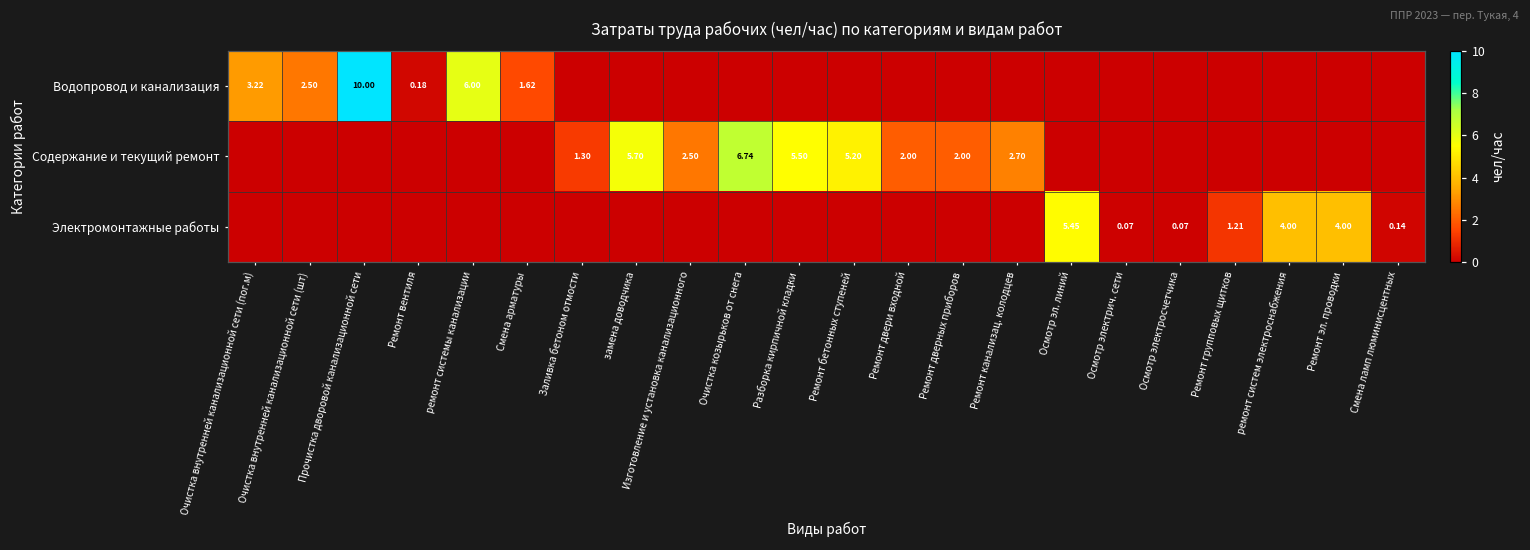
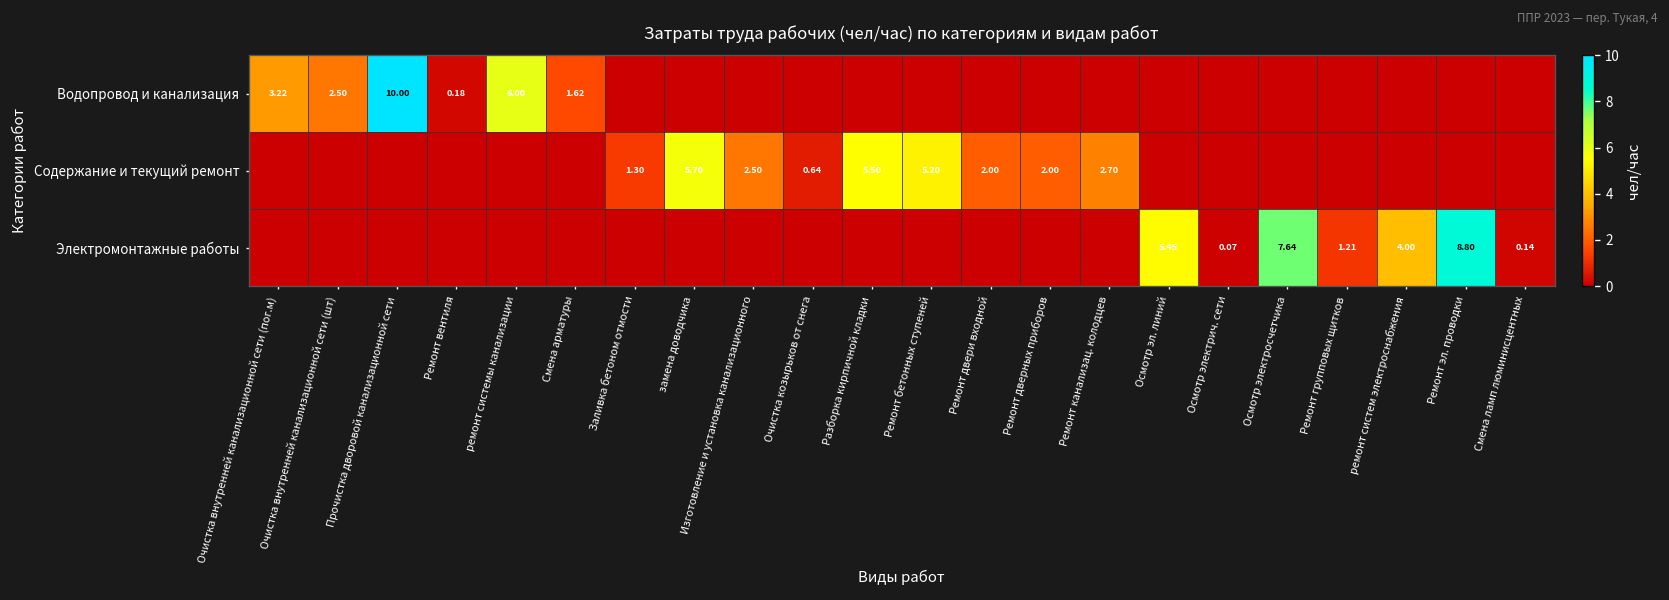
Содержание и текущий ремонт, Очистка козырьков от снега: 6.74 -> 0.64
Электромонтажные работы, Осмотр электросчетчика: 0.07 -> 7.64
Электромонтажные работы, Ремонт эл. проводки: 4.00 -> 8.80
